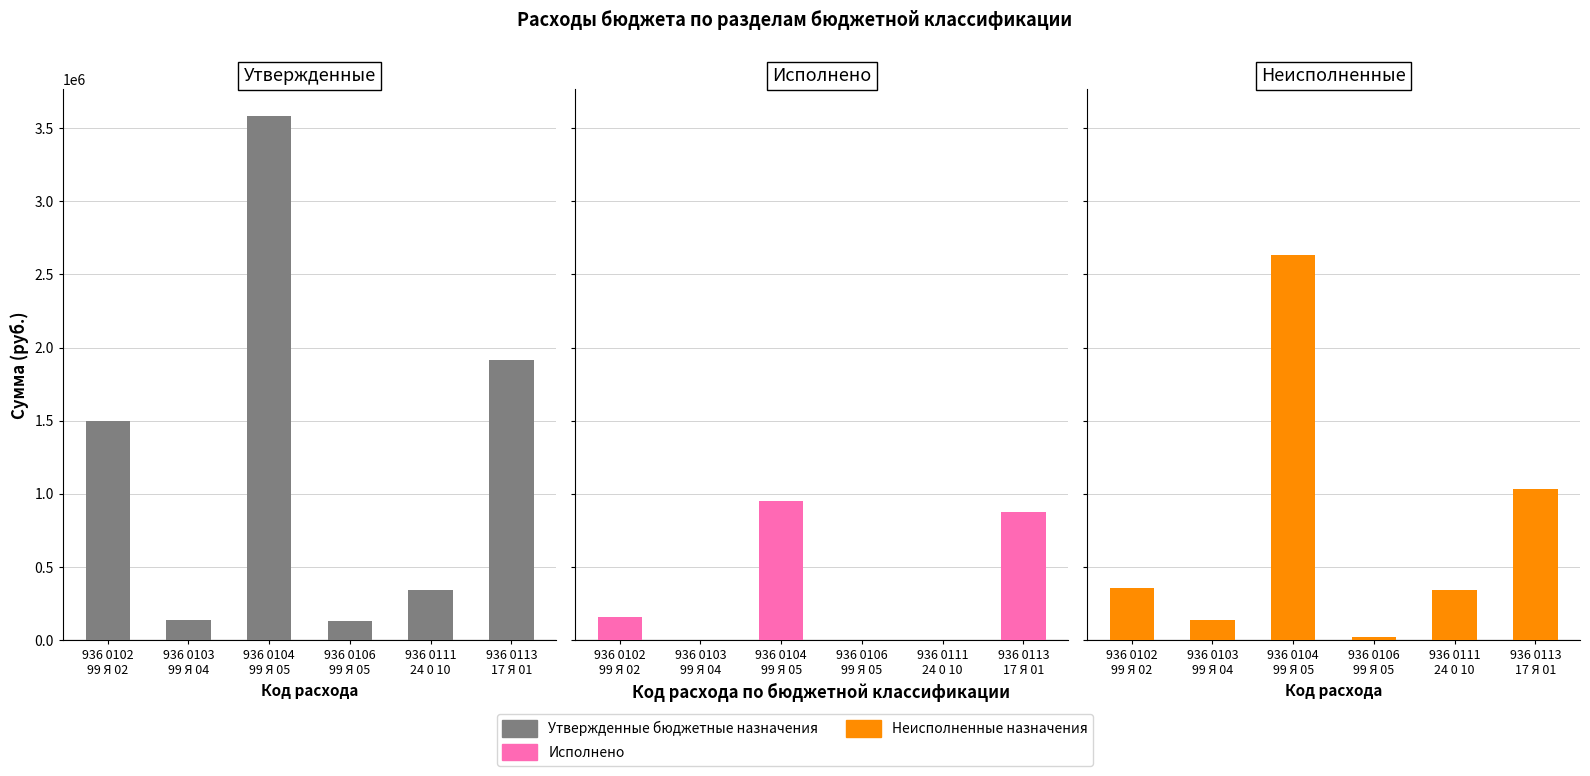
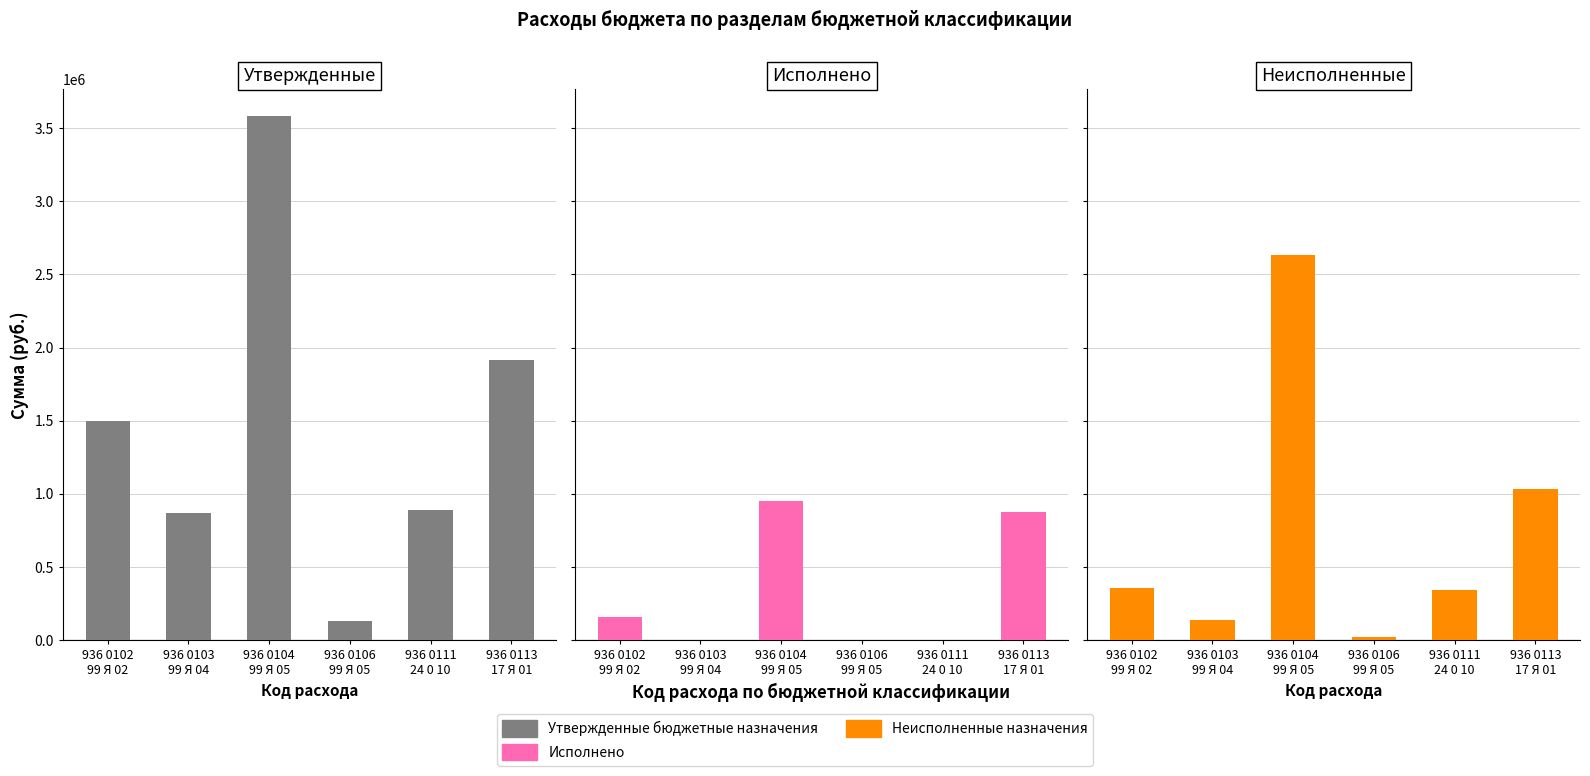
Утвержденные, 936 0103 99 Я 04: 140000 -> 870000
Утвержденные, 936 0111 24 0 10: 340000 -> 890000
